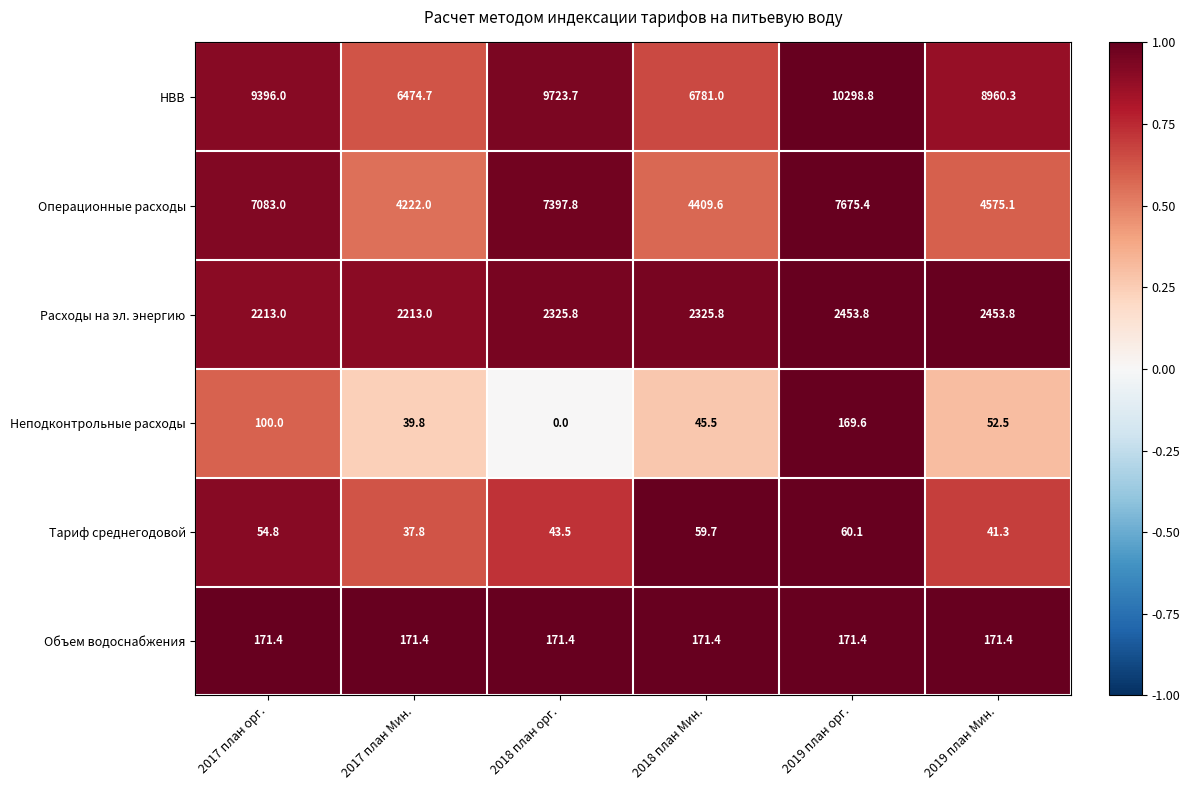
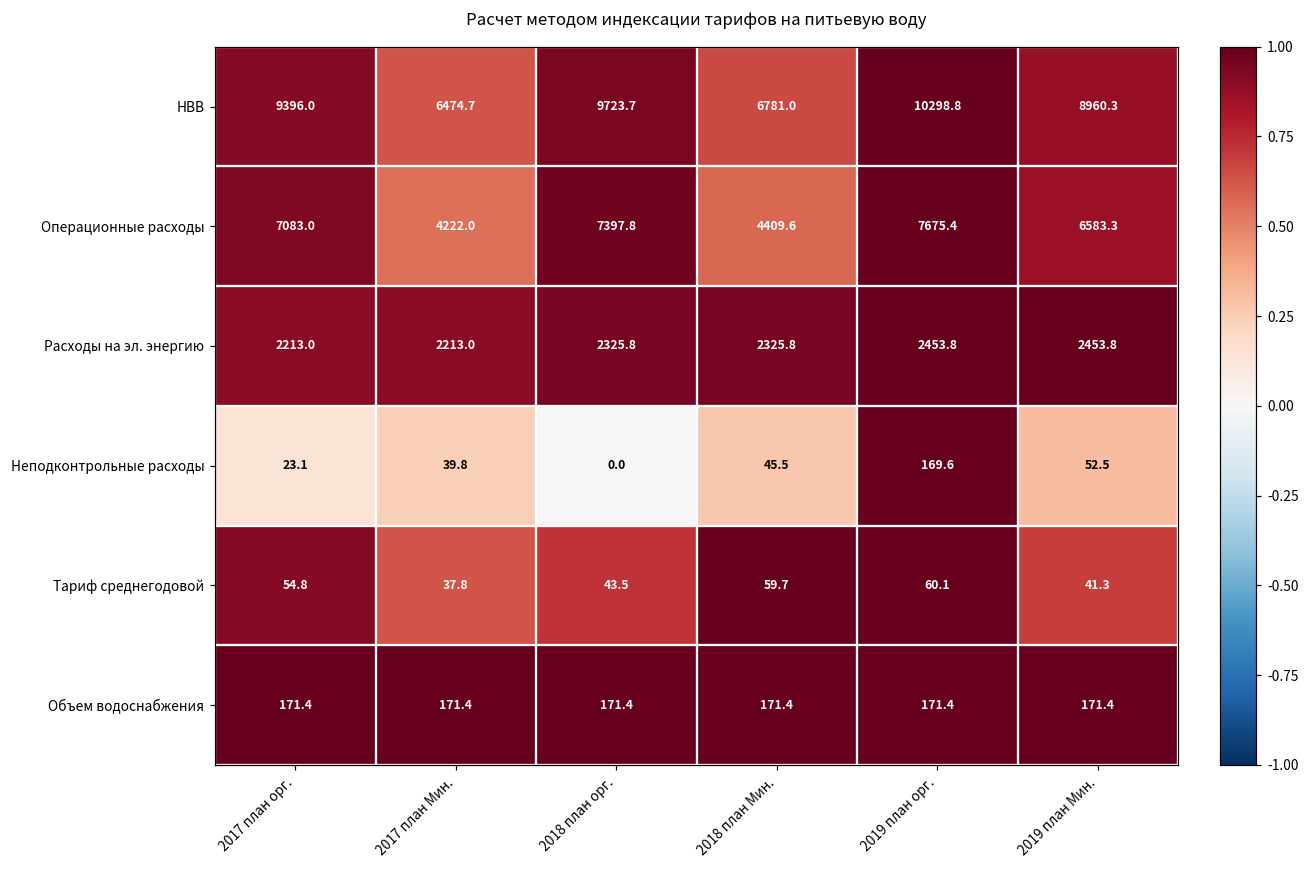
Операционные расходы, 2019 план Мин.: 4575.1 -> 6583.3
Неподконтрольные расходы, 2017 план орг.: 100.0 -> 23.1
